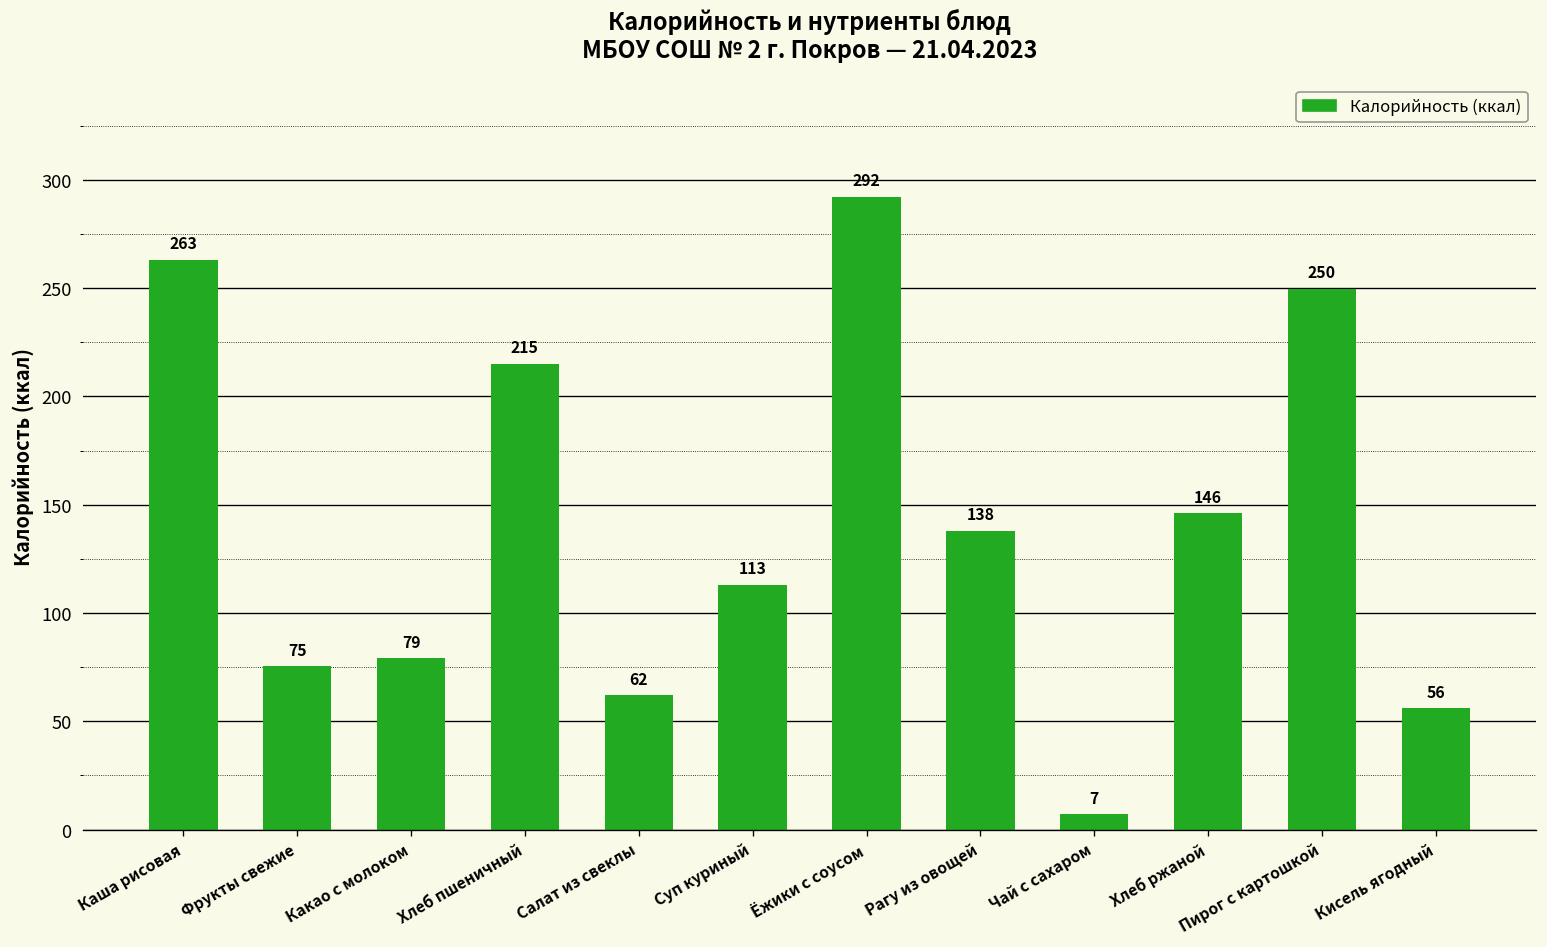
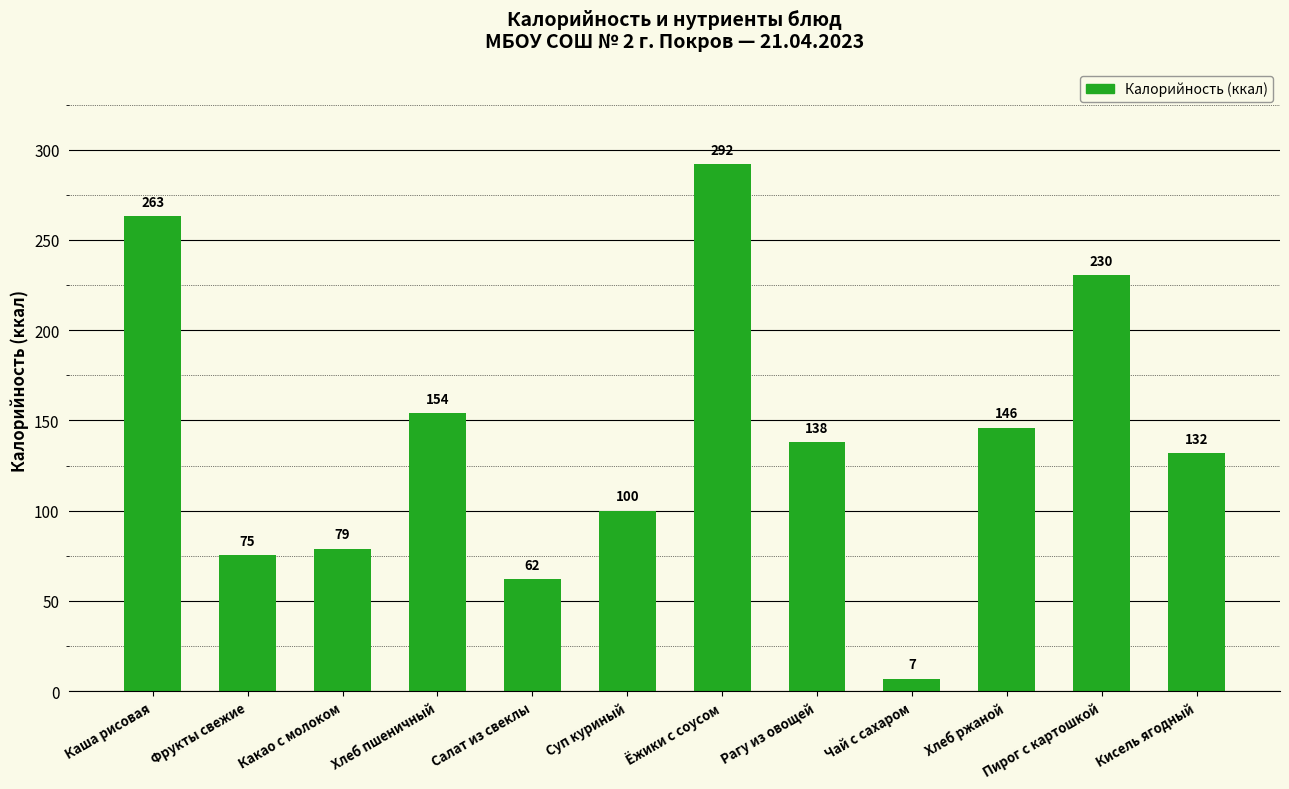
Хлеб пшеничный: 215 -> 154
Суп куриный: 113 -> 100
Пирог с картошкой: 250 -> 230
Кисель ягодный: 56 -> 132
